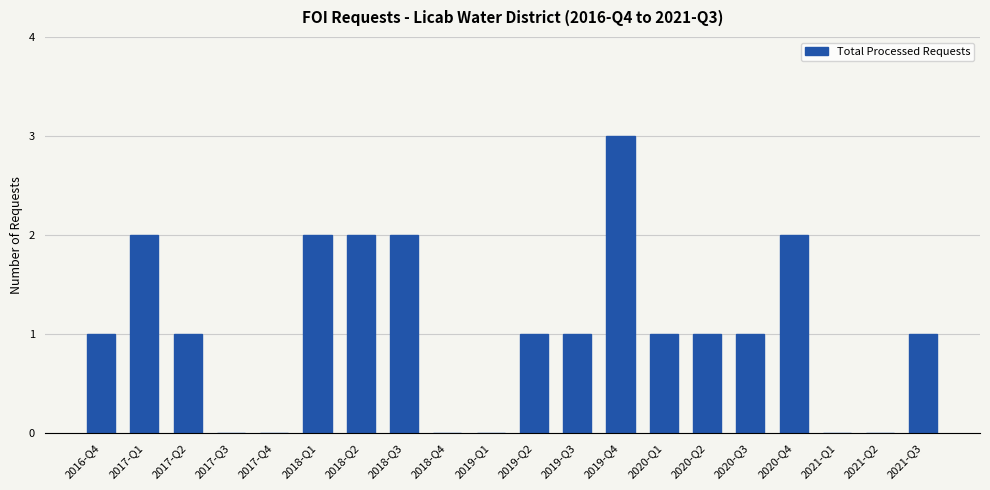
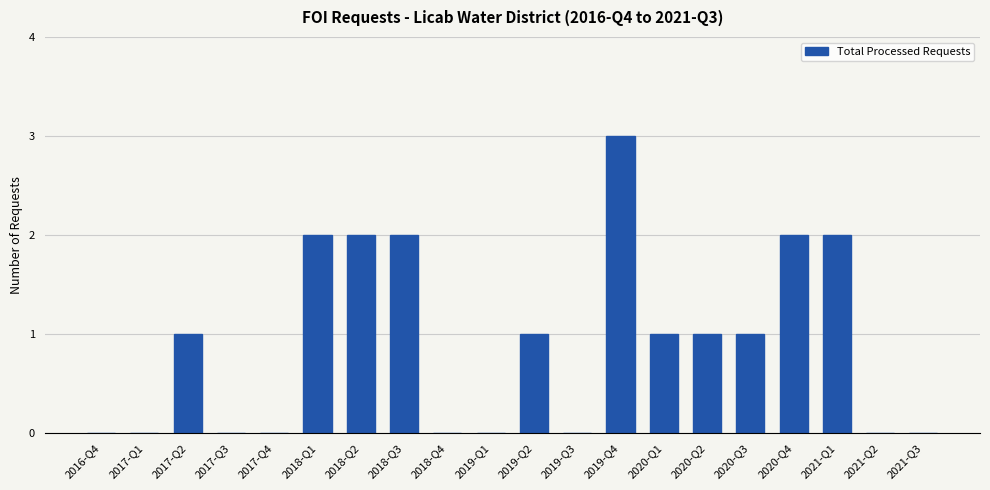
2016-Q4: 1 -> 0
2017-Q1: 2 -> 0
2019-Q3: 1 -> 0
2021-Q1: 0 -> 2
2021-Q3: 1 -> 0
